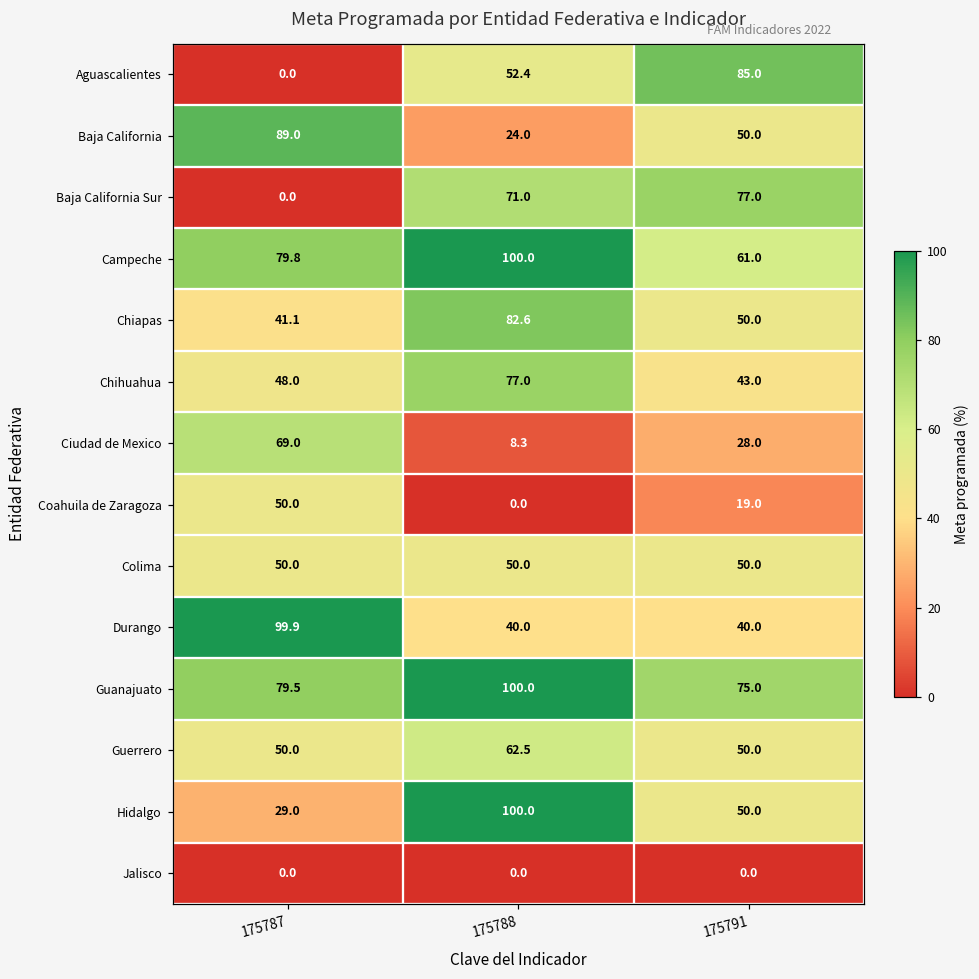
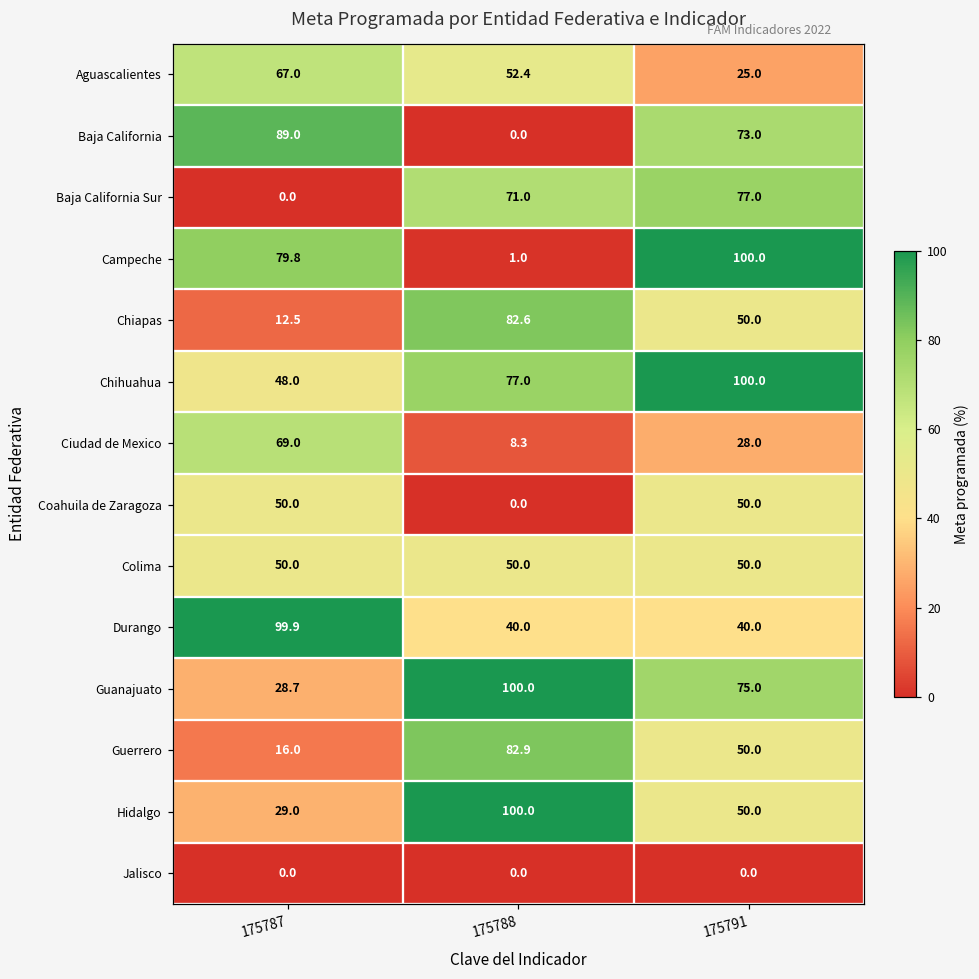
Aguascalientes, 175787: 0.0 -> 67.0
Aguascalientes, 175791: 85.0 -> 25.0
Baja California, 175788: 24.0 -> 0.0
Baja California, 175791: 50.0 -> 73.0
Campeche, 175788: 100.0 -> 1.0
Campeche, 175791: 61.0 -> 100.0
Chiapas, 175787: 41.1 -> 12.5
Chihuahua, 175791: 43.0 -> 100.0
Coahuila de Zaragoza, 175791: 19.0 -> 50.0
Guanajuato, 175787: 79.5 -> 28.7
Guerrero, 175787: 50.0 -> 16.0
Guerrero, 175788: 62.5 -> 82.9
